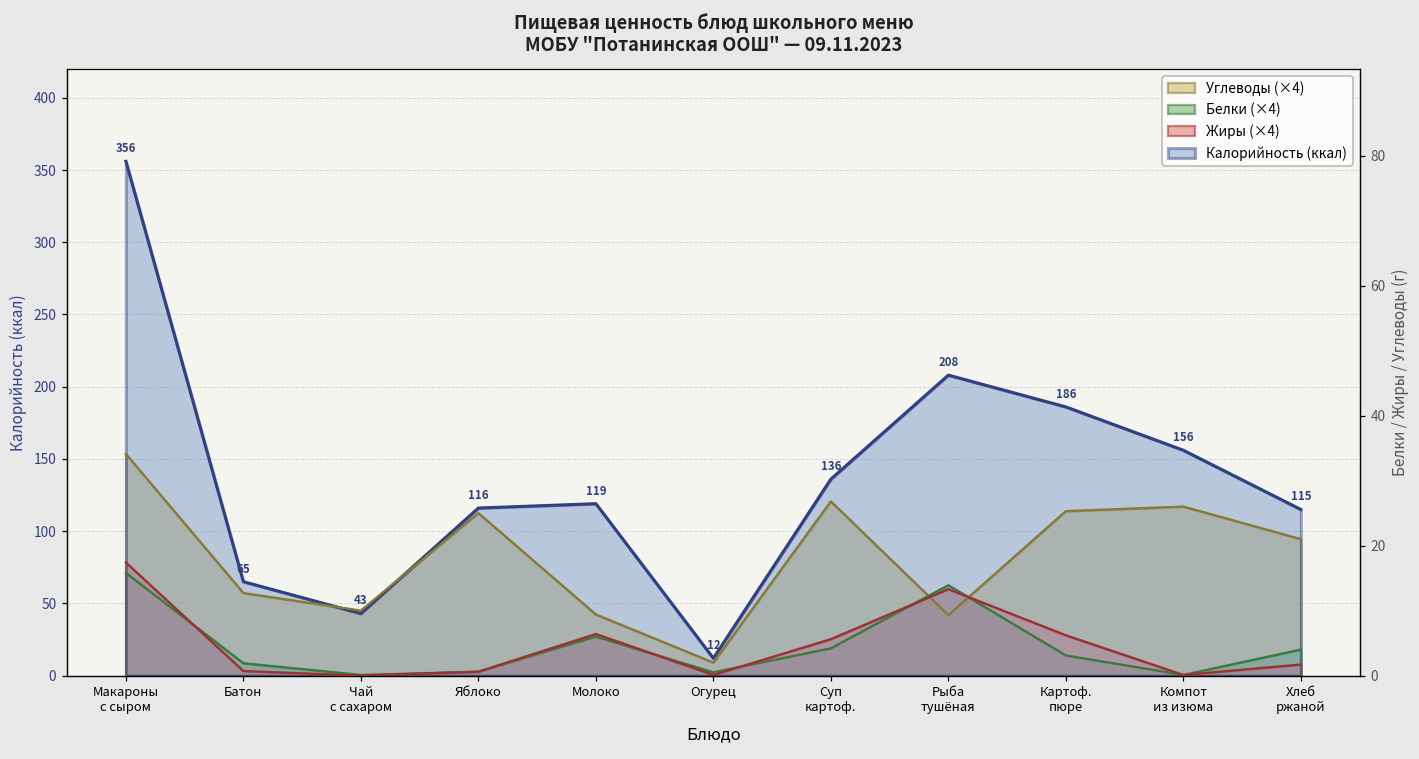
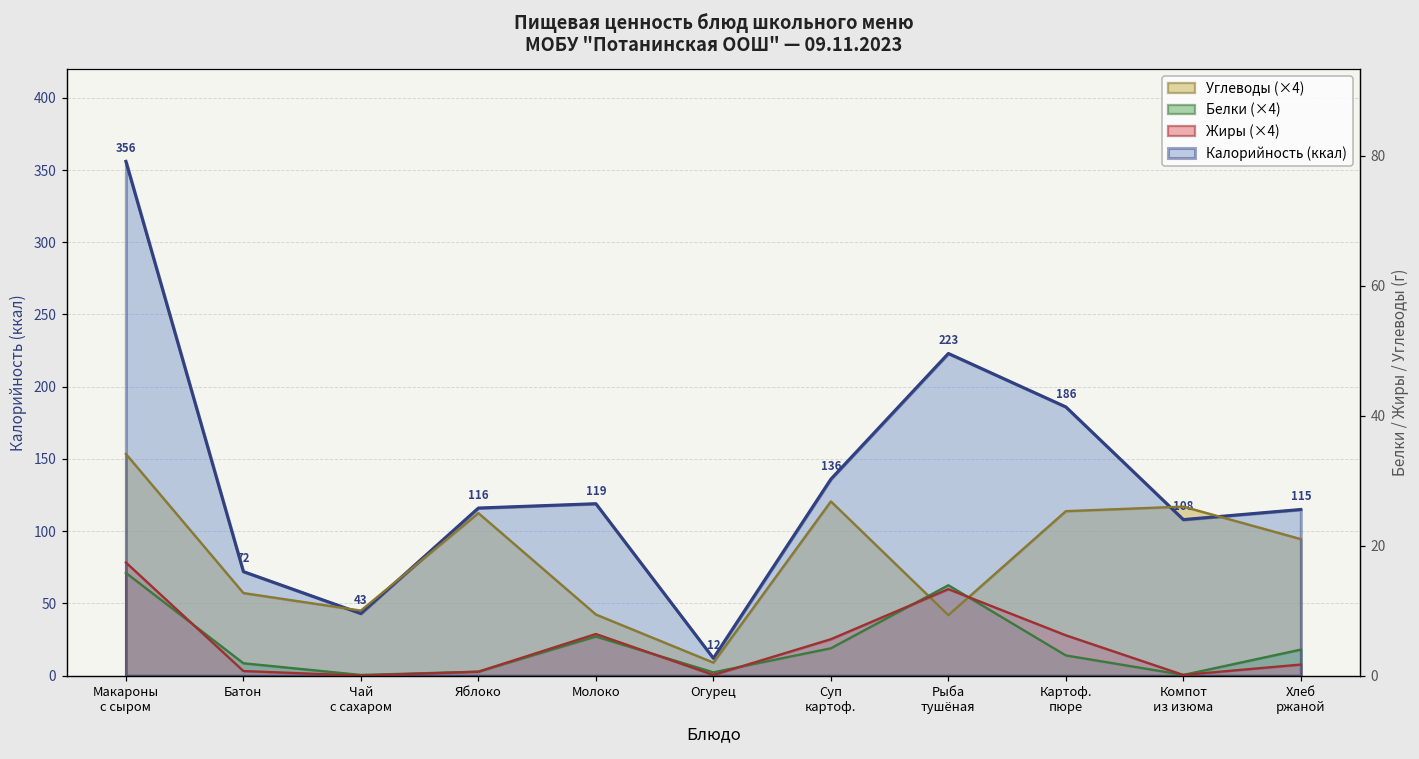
Калорийность (ккал), Батон: 65 -> 72
Калорийность (ккал), Рыба тушёная: 208 -> 223
Калорийность (ккал), Компот из изюма: 156 -> 108
